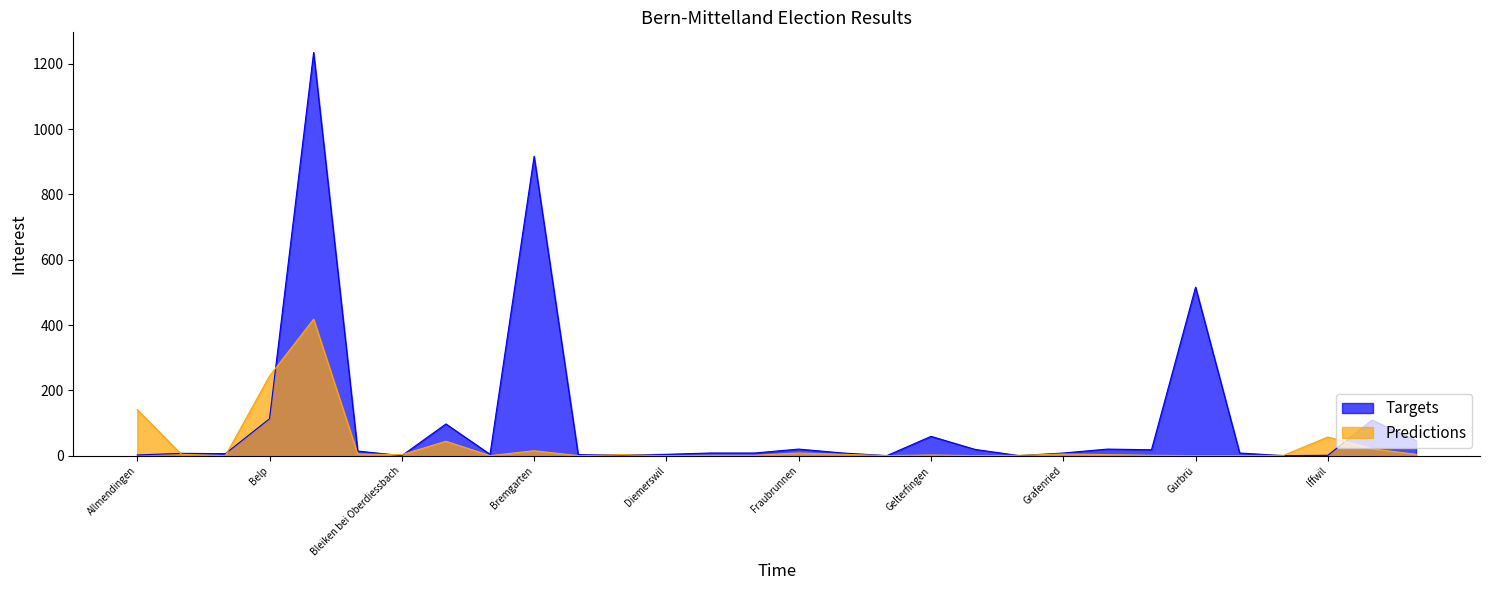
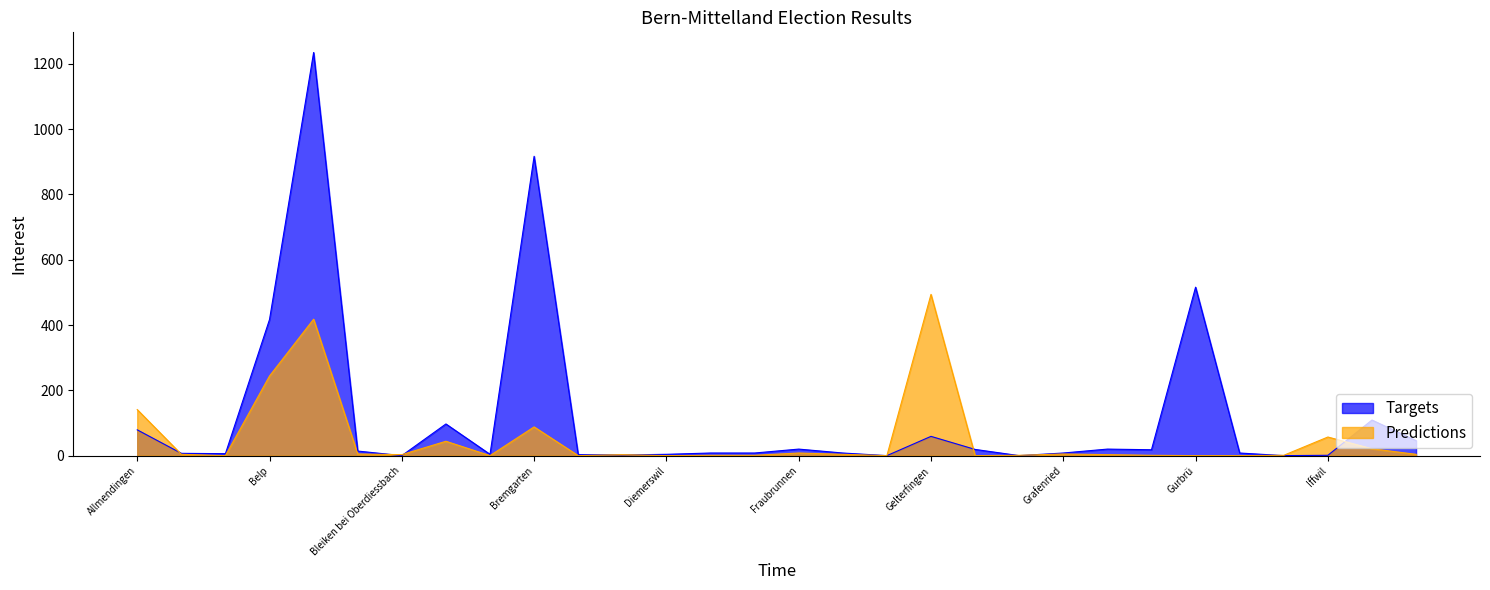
Targets, Allmendingen: 0 -> 80
Targets, Belp: 110 -> 420
Predictions, Bremgarten: 20 -> 90
Predictions, Gelterfingen: 0 -> 490
